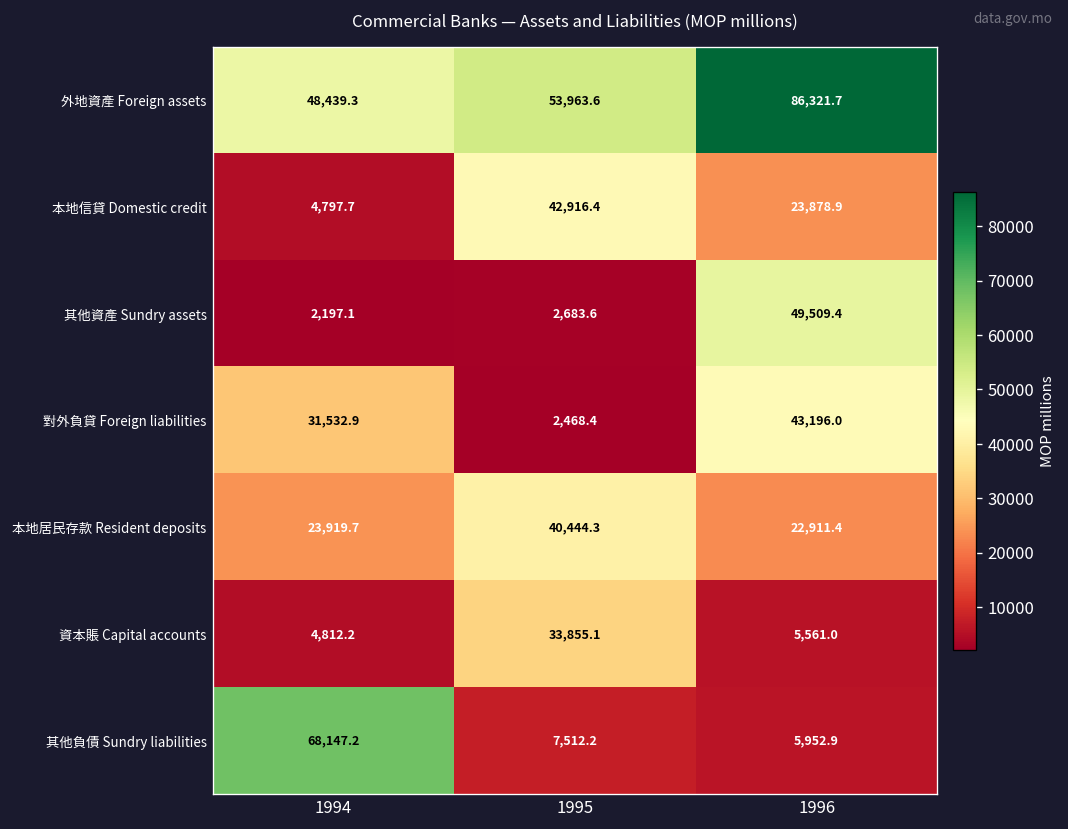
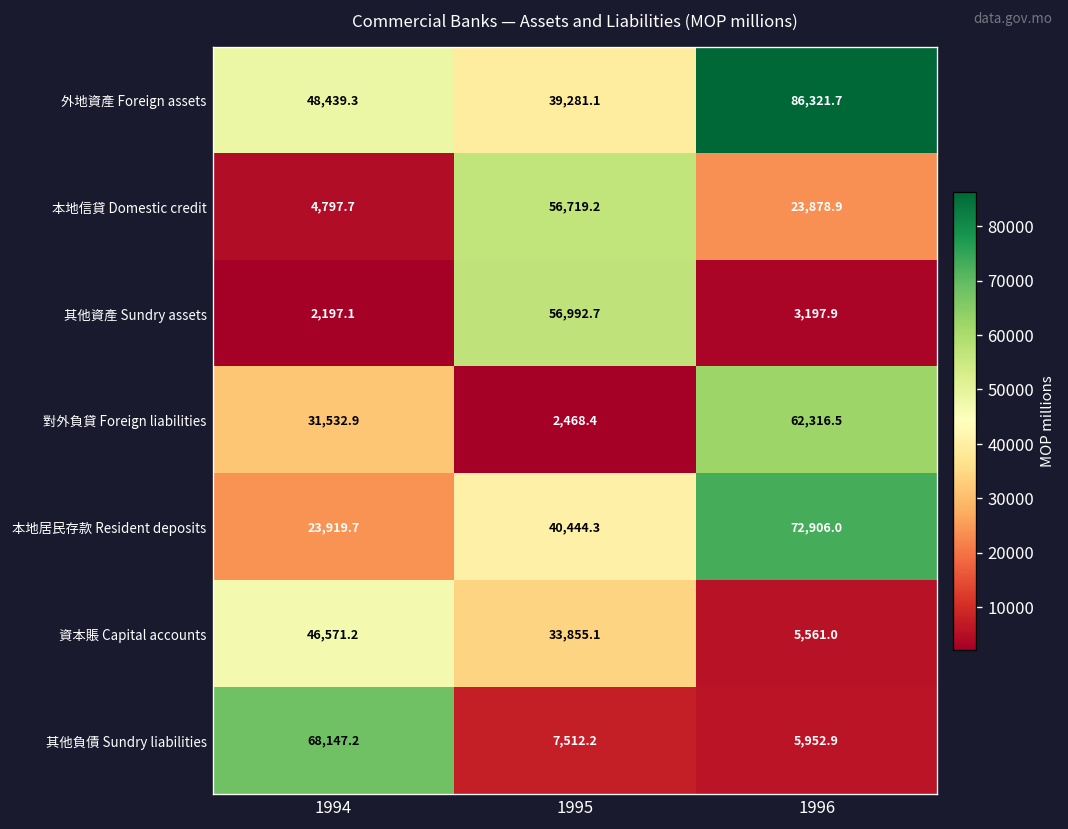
外地資產 Foreign assets, 1995: 53,963.6 -> 39,281.1
本地信貸 Domestic credit, 1995: 42,916.4 -> 56,719.2
其他資產 Sundry assets, 1995: 2,683.6 -> 56,992.7
其他資產 Sundry assets, 1996: 49,509.4 -> 3,197.9
對外負貸 Foreign liabilities, 1996: 43,196.0 -> 62,316.5
本地居民存款 Resident deposits, 1996: 22,911.4 -> 72,906.0
資本賬 Capital accounts, 1994: 4,812.2 -> 46,571.2
